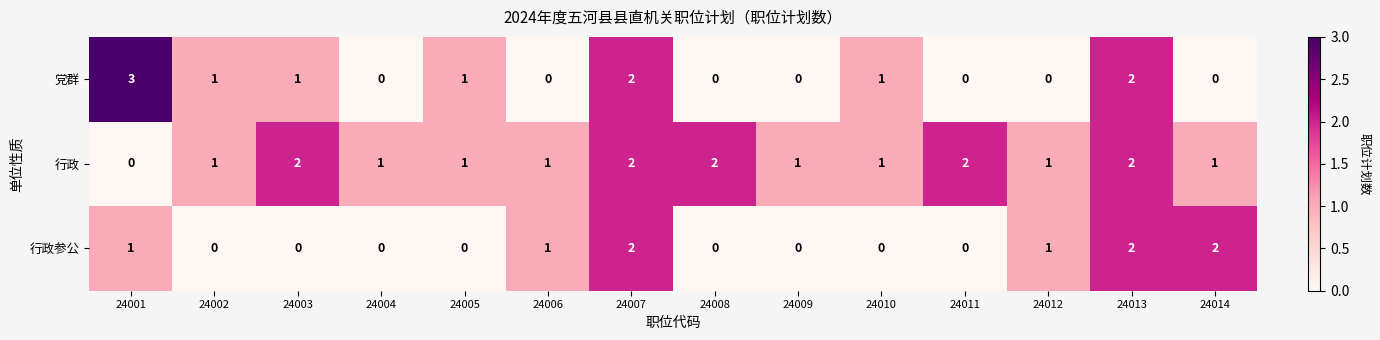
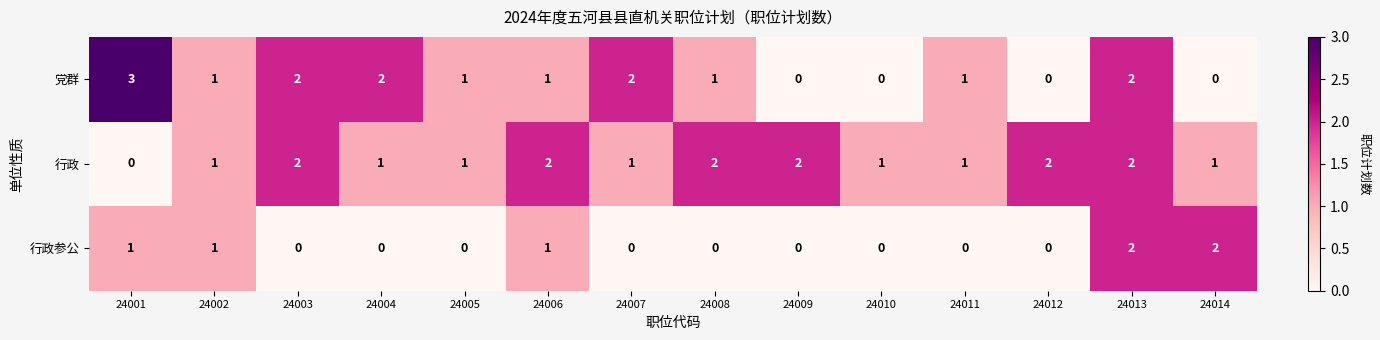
党群, 24003: 1 -> 2
党群, 24004: 0 -> 2
党群, 24006: 0 -> 1
党群, 24008: 0 -> 1
党群, 24010: 1 -> 0
党群, 24011: 0 -> 1
行政, 24006: 1 -> 2
行政, 24007: 2 -> 1
行政, 24009: 1 -> 2
行政, 24011: 2 -> 1
行政, 24012: 1 -> 2
行政参公, 24002: 0 -> 1
行政参公, 24007: 2 -> 0
行政参公, 24012: 1 -> 0
